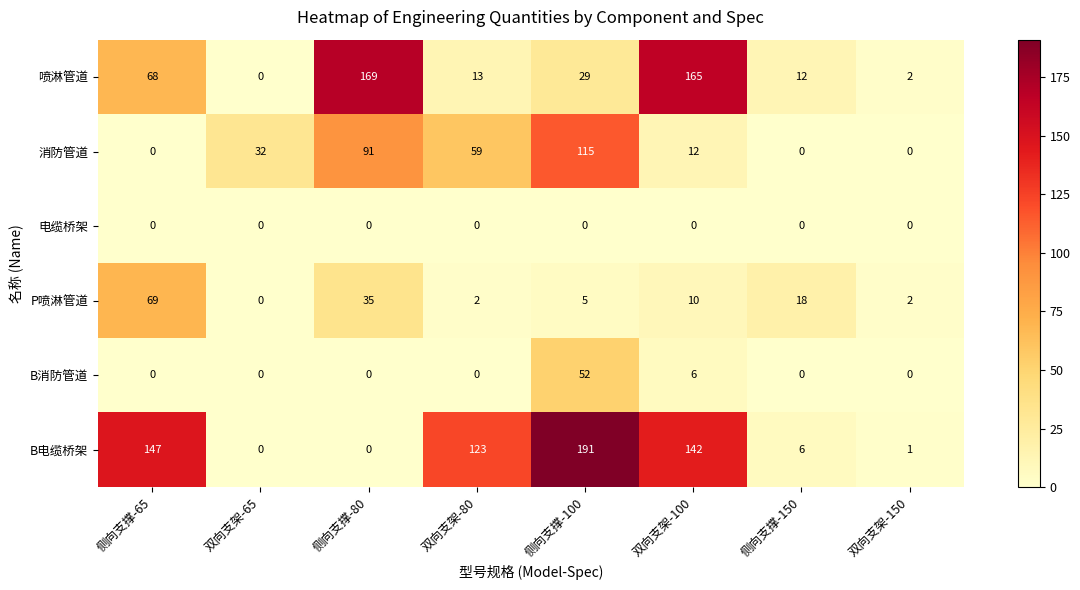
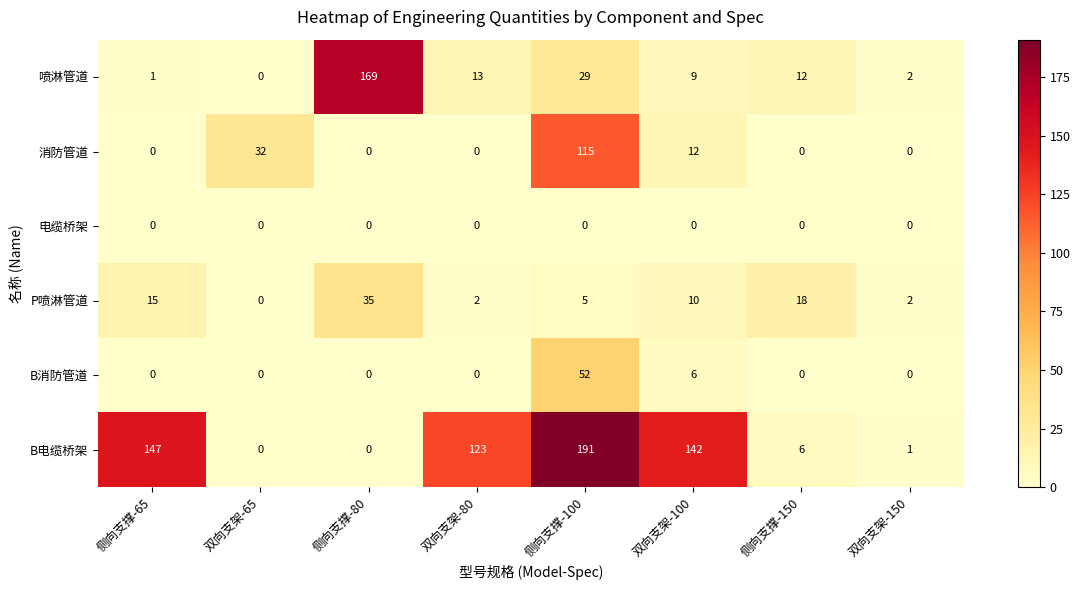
喷淋管道, 侧向支撑-65: 68 -> 1
喷淋管道, 双向支架-100: 165 -> 9
消防管道, 侧向支撑-80: 91 -> 0
消防管道, 双向支架-80: 59 -> 0
P喷淋管道, 侧向支撑-65: 69 -> 15
